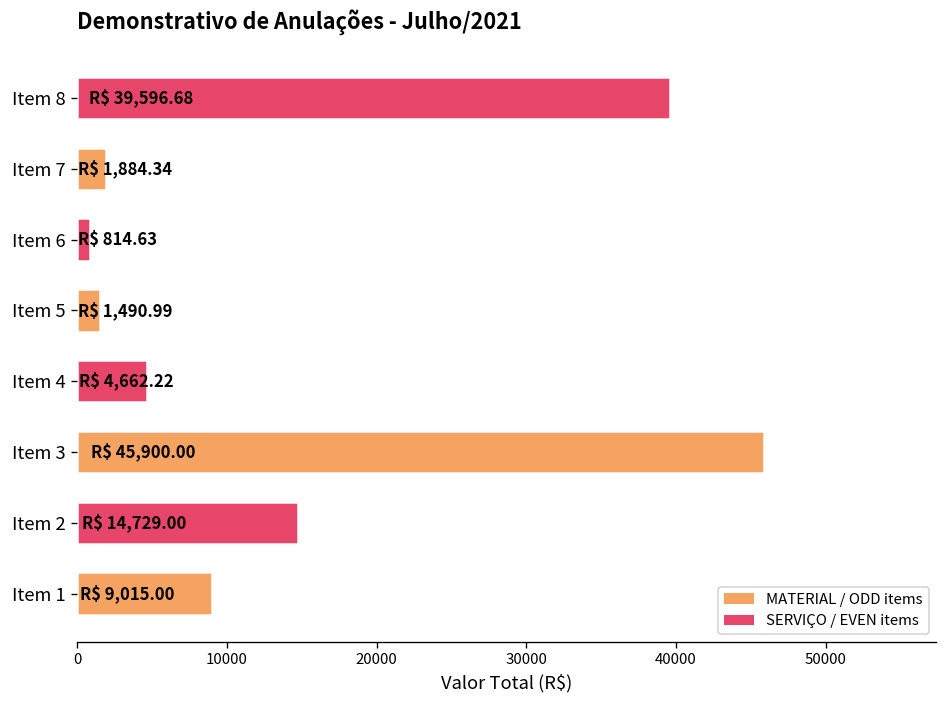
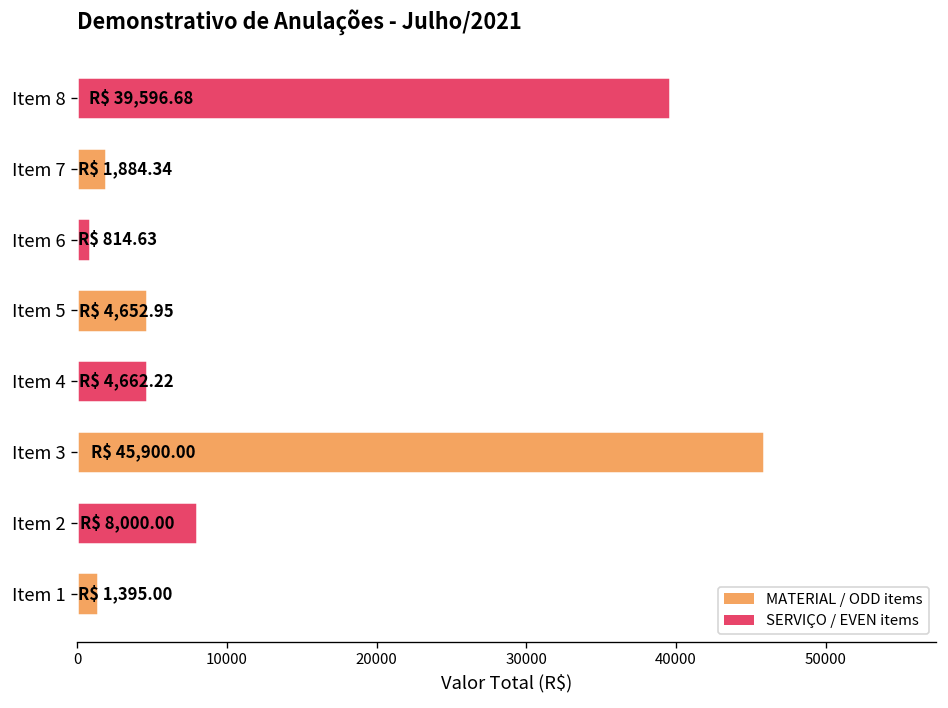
Item 5: 1,490.99 -> 4,652.95
Item 2: 14,729.00 -> 8,000.00
Item 1: 9,015.00 -> 1,395.00
